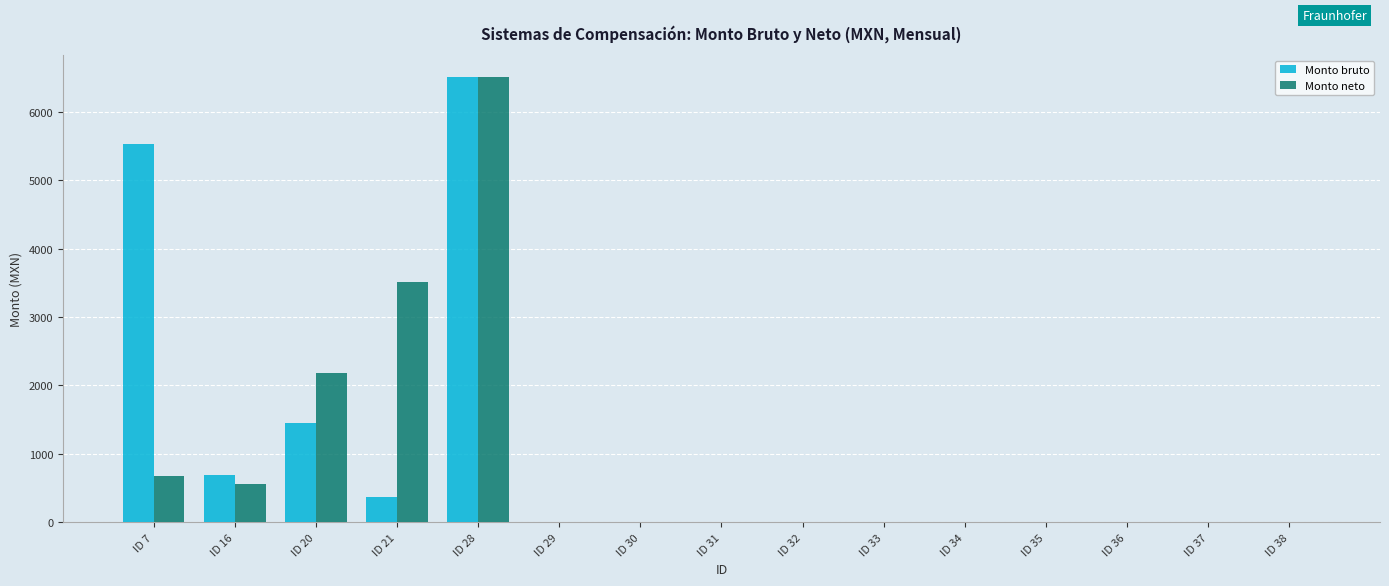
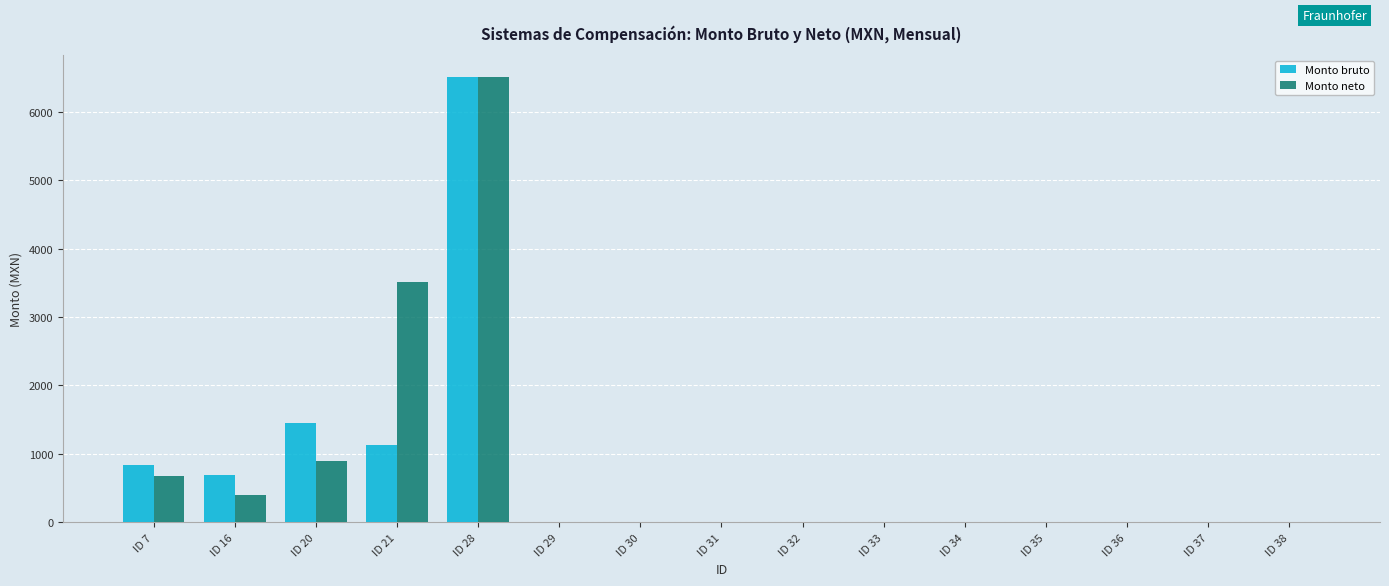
Monto bruto, ID 7: 5500 -> 800
Monto neto, ID 16: 600 -> 400
Monto neto, ID 20: 2200 -> 900
Monto bruto, ID 21: 400 -> 1100
